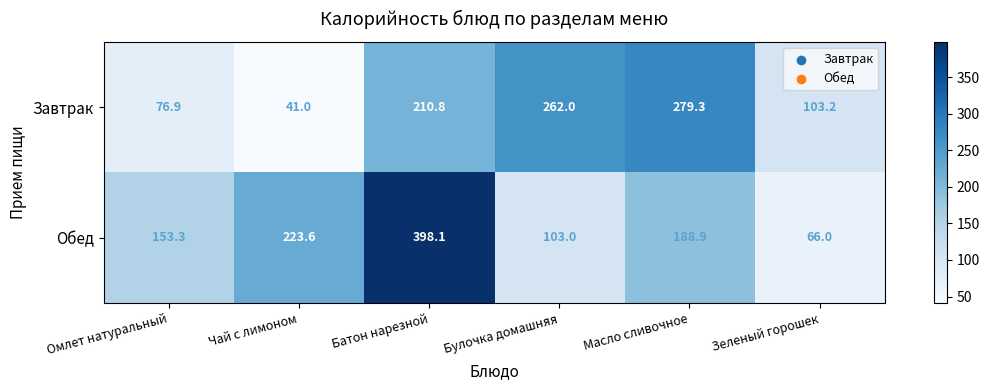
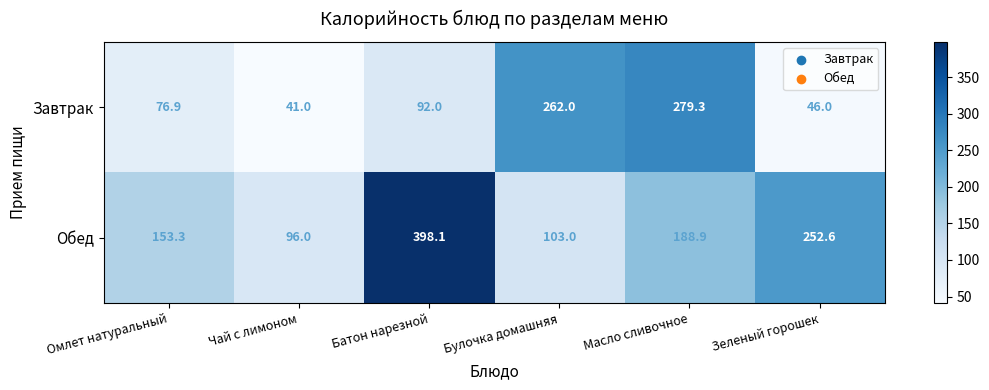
Завтрак, Батон нарезной: 210.8 -> 92.0
Завтрак, Зеленый горошек: 103.2 -> 46.0
Обед, Чай с лимоном: 223.6 -> 96.0
Обед, Зеленый горошек: 66.0 -> 252.6
